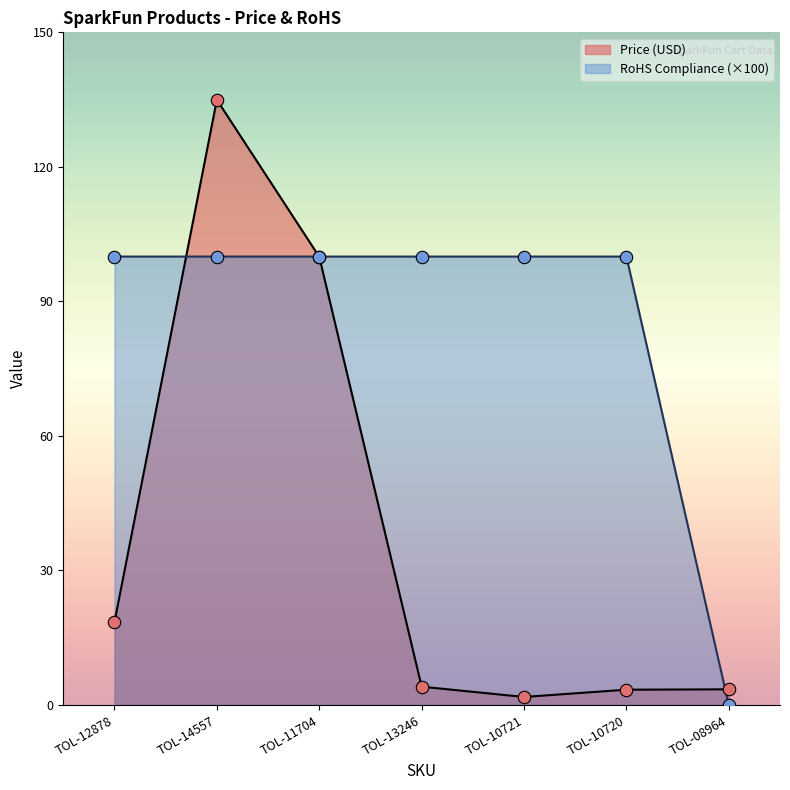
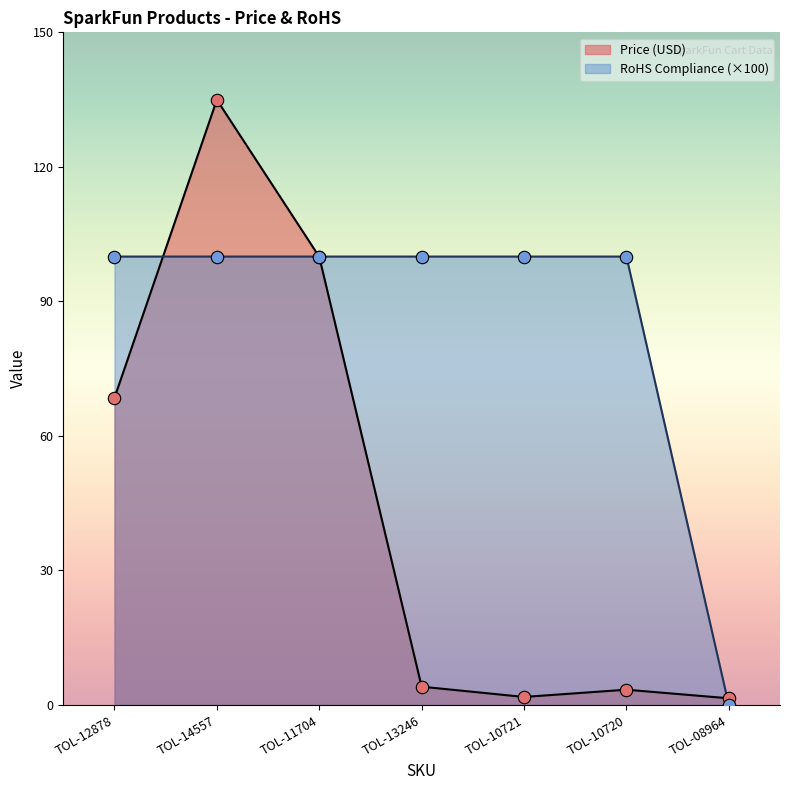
Price (USD), TOL-12878: 19 -> 69
Price (USD), TOL-08964: 4 -> 2
